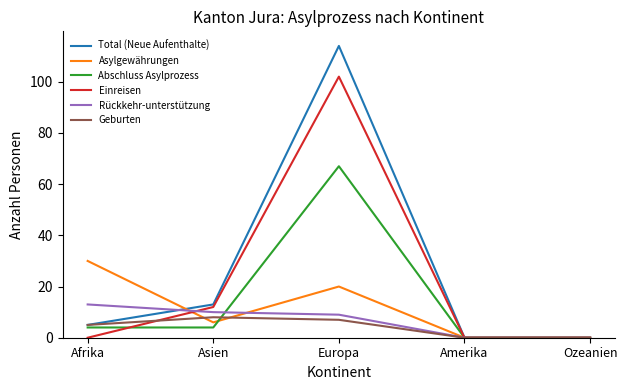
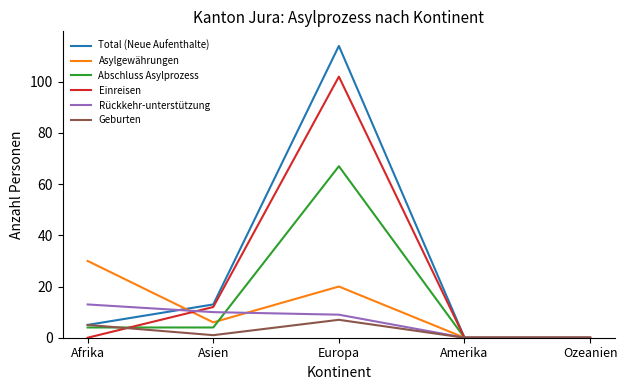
Geburten, Asien: 8 -> 1
